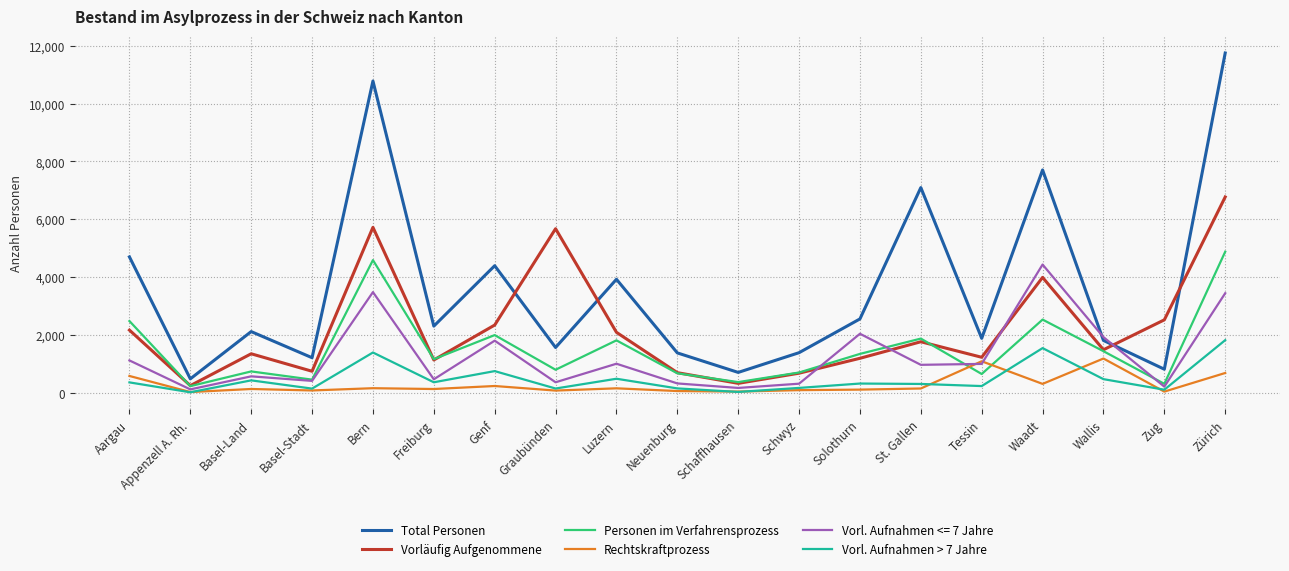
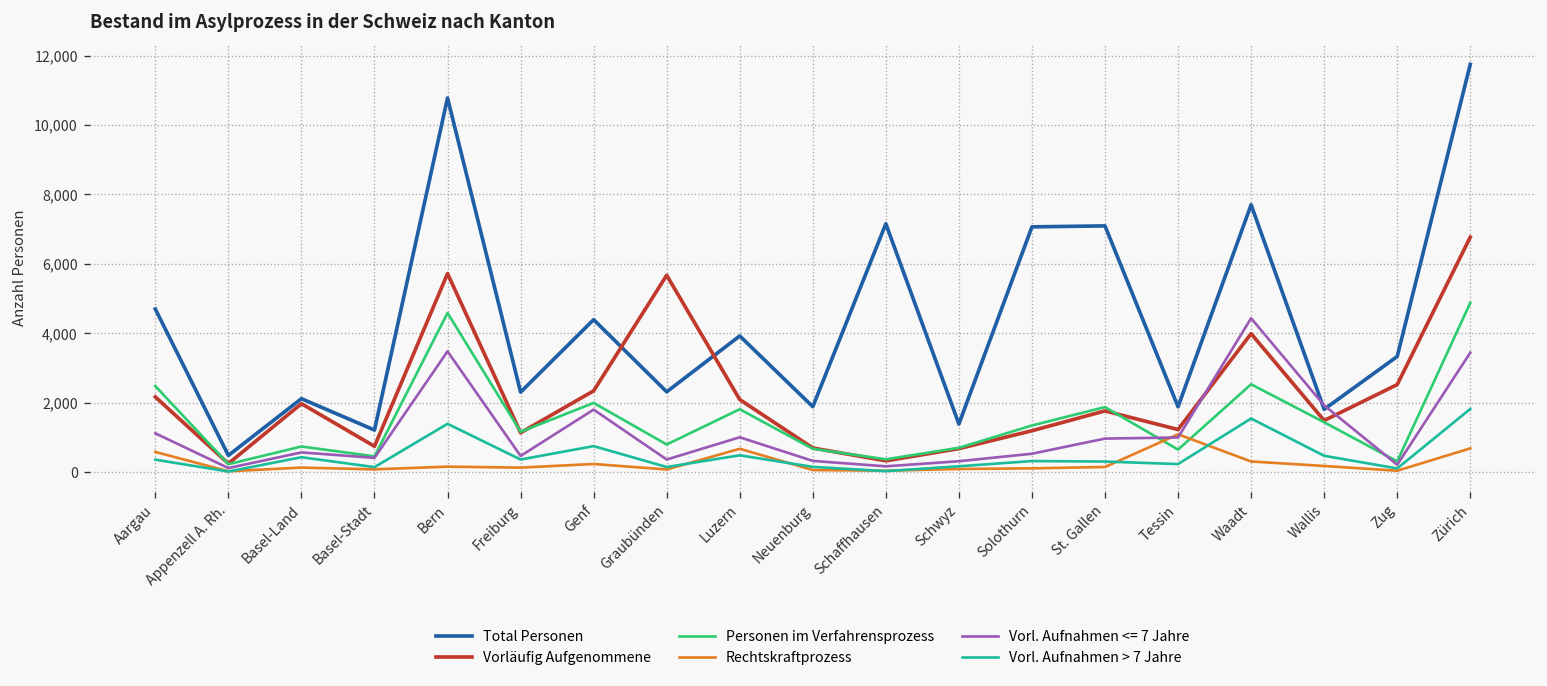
Vorläufig Aufgenommene, Basel-Land: 1,300 -> 2,000
Total Personen, Graubünden: 1,600 -> 2,300
Rechtskraftprozess, Luzern: 200 -> 700
Total Personen, Neuenburg: 1,400 -> 1,900
Total Personen, Schaffhausen: 700 -> 7,200
Total Personen, Solothurn: 2,600 -> 7,100
Vorl. Aufnahmen <= 7 Jahre, Solothurn: 2,000 -> 500
Rechtskraftprozess, Wallis: 1,200 -> 200
Total Personen, Zug: 800 -> 3,300
